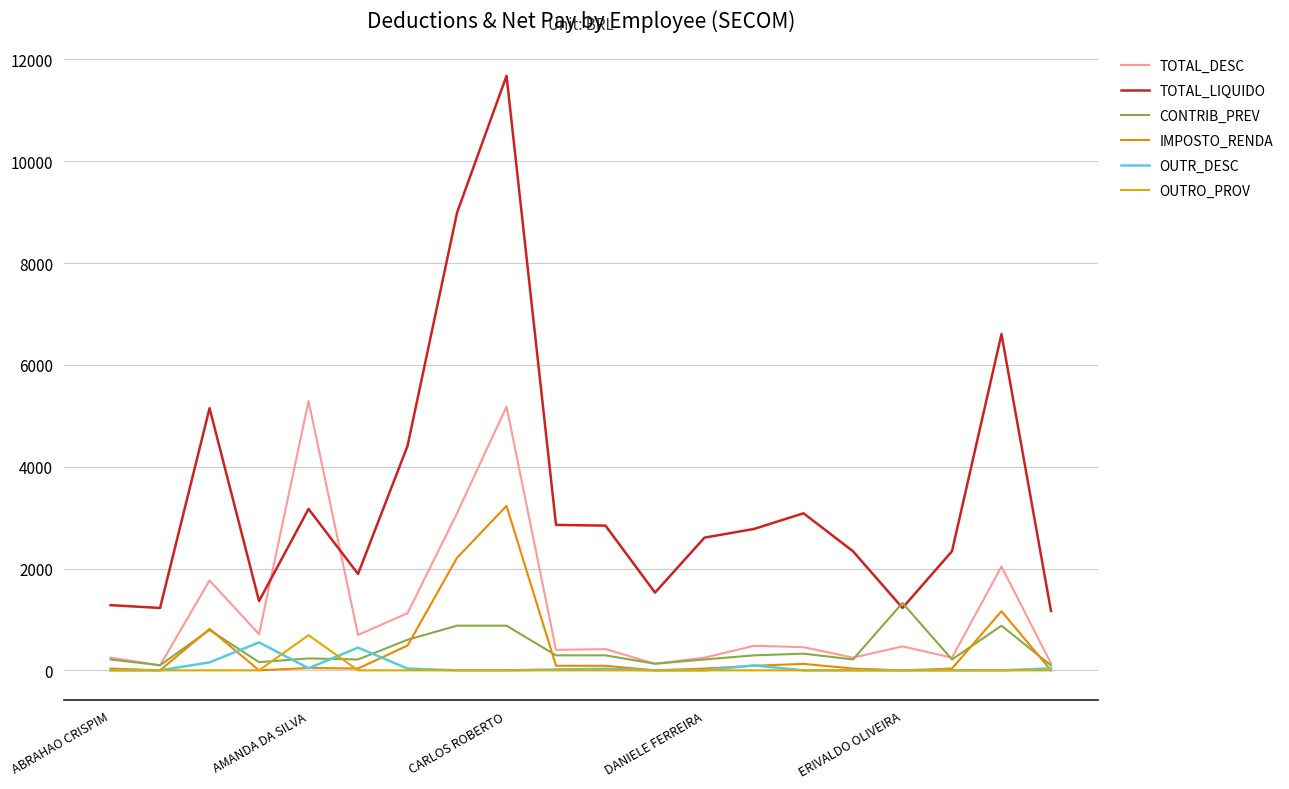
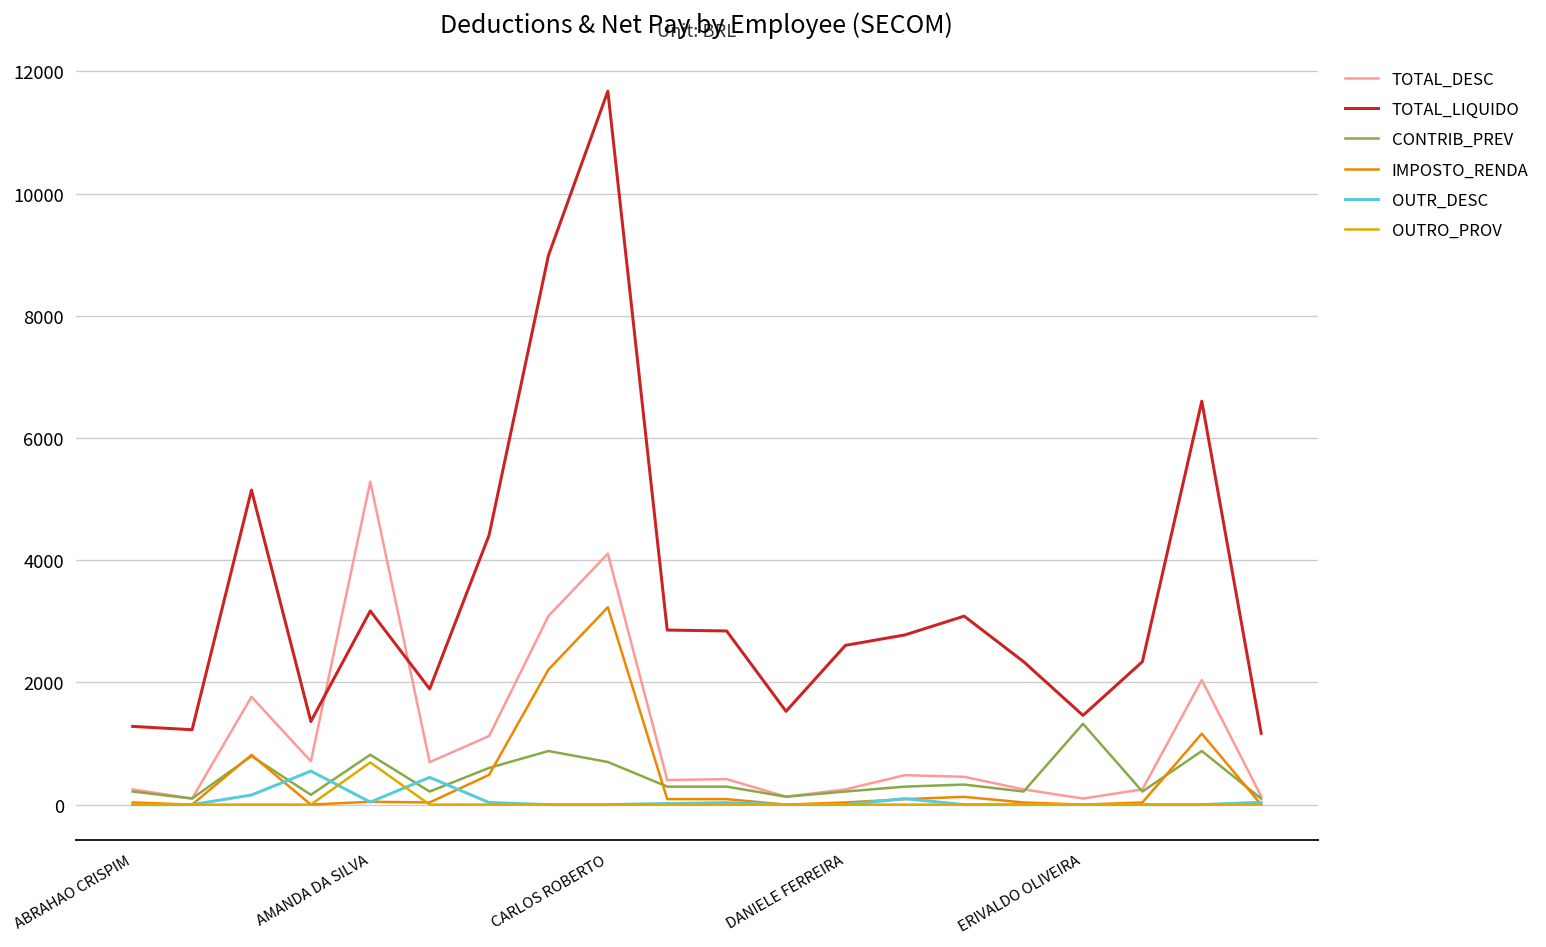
CONTRIB_PREV, AMANDA DA SILVA: 200 -> 800
TOTAL_DESC, CARLOS ROBERTO: 5200 -> 4100
CONTRIB_PREV, CARLOS ROBERTO: 900 -> 700
TOTAL_DESC, ERIVALDO OLIVEIRA: 500 -> 100
TOTAL_LIQUIDO, ERIVALDO OLIVEIRA: 1200 -> 1500
